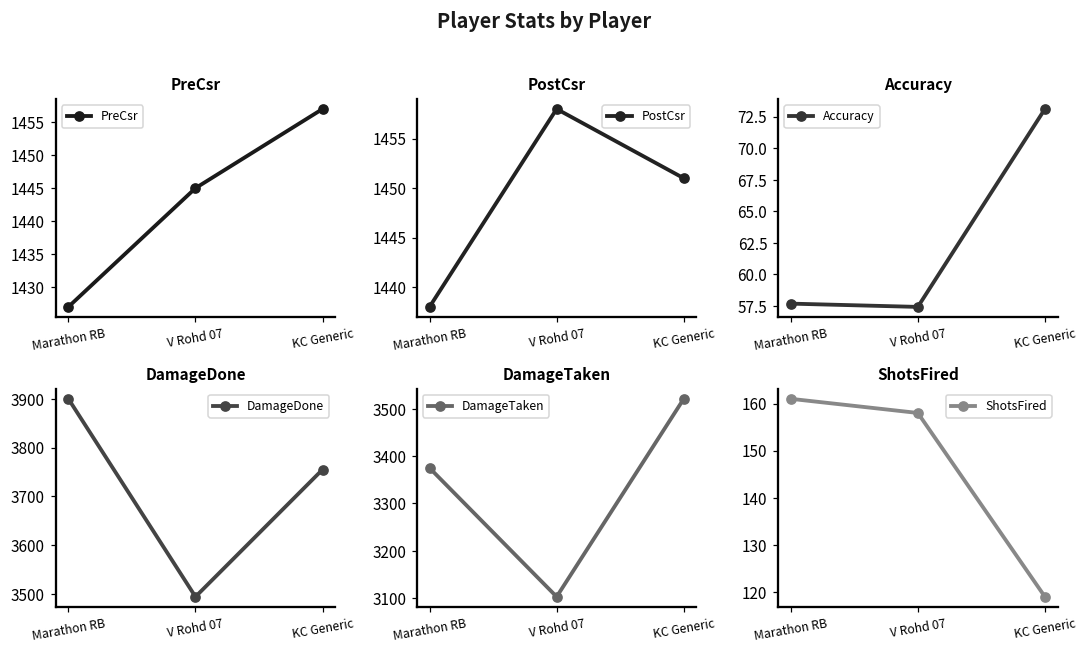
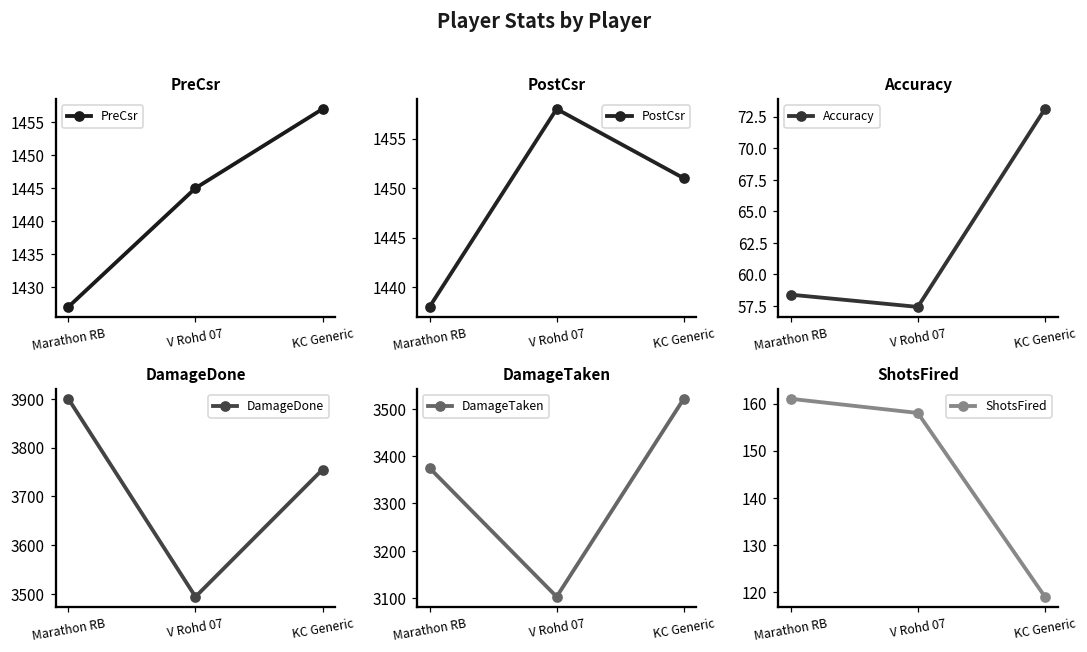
Accuracy, Marathon RB: 57.7 -> 58.4
